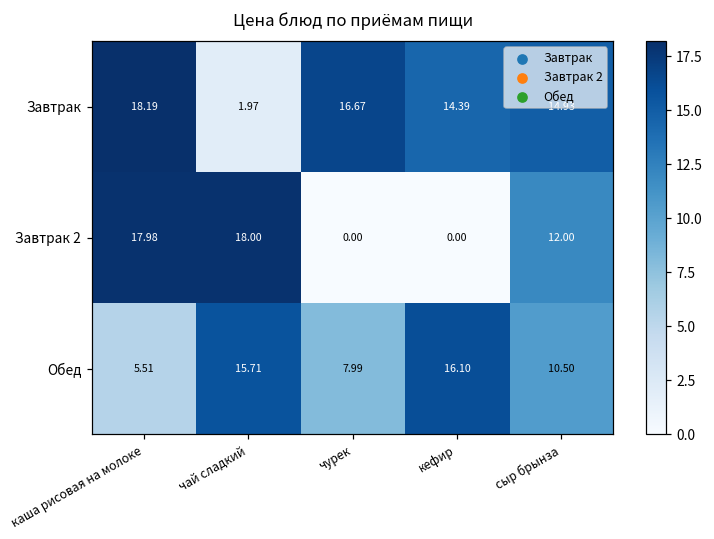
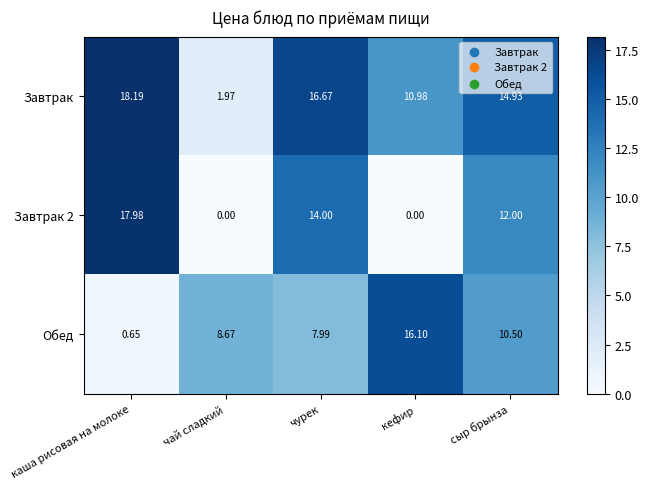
Завтрак, кефир: 14.39 -> 10.98
Завтрак 2, чай сладкий: 18.00 -> 0.00
Завтрак 2, чурек: 0.00 -> 14.00
Обед, каша рисовая на молоке: 5.51 -> 0.65
Обед, чай сладкий: 15.71 -> 8.67
